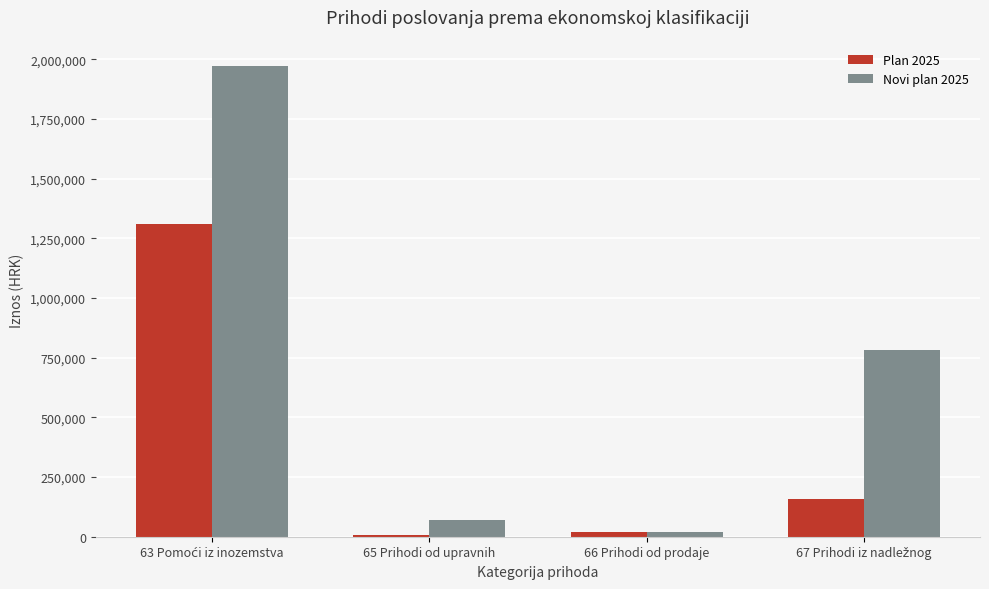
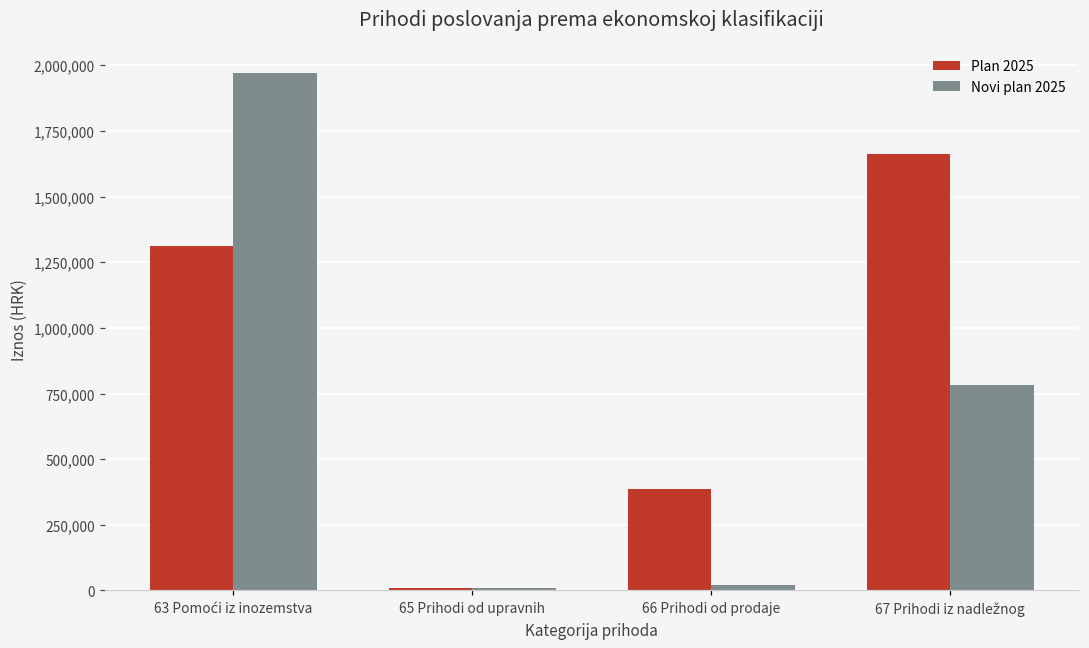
Novi plan 2025, 65 Prihodi od upravnih: 70,000 -> 10,000
Plan 2025, 66 Prihodi od prodaje: 20,000 -> 390,000
Plan 2025, 67 Prihodi iz nadležnog: 160,000 -> 1,660,000
